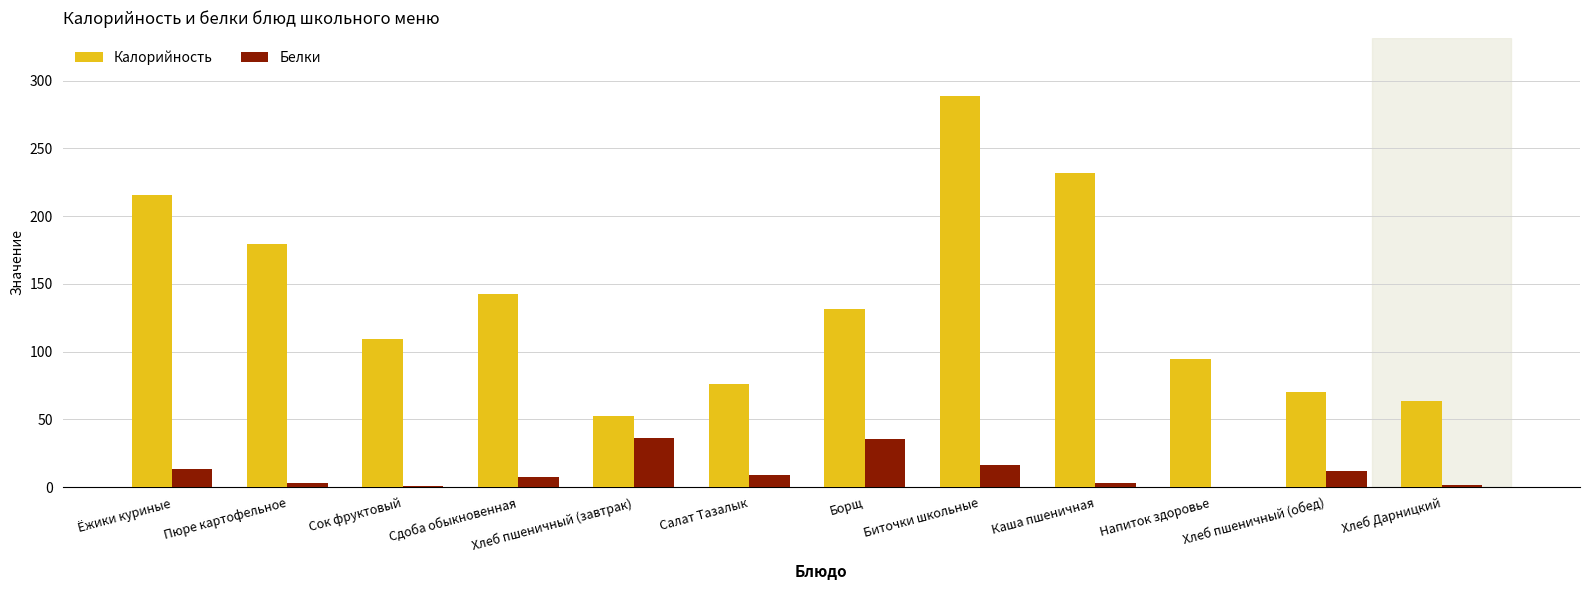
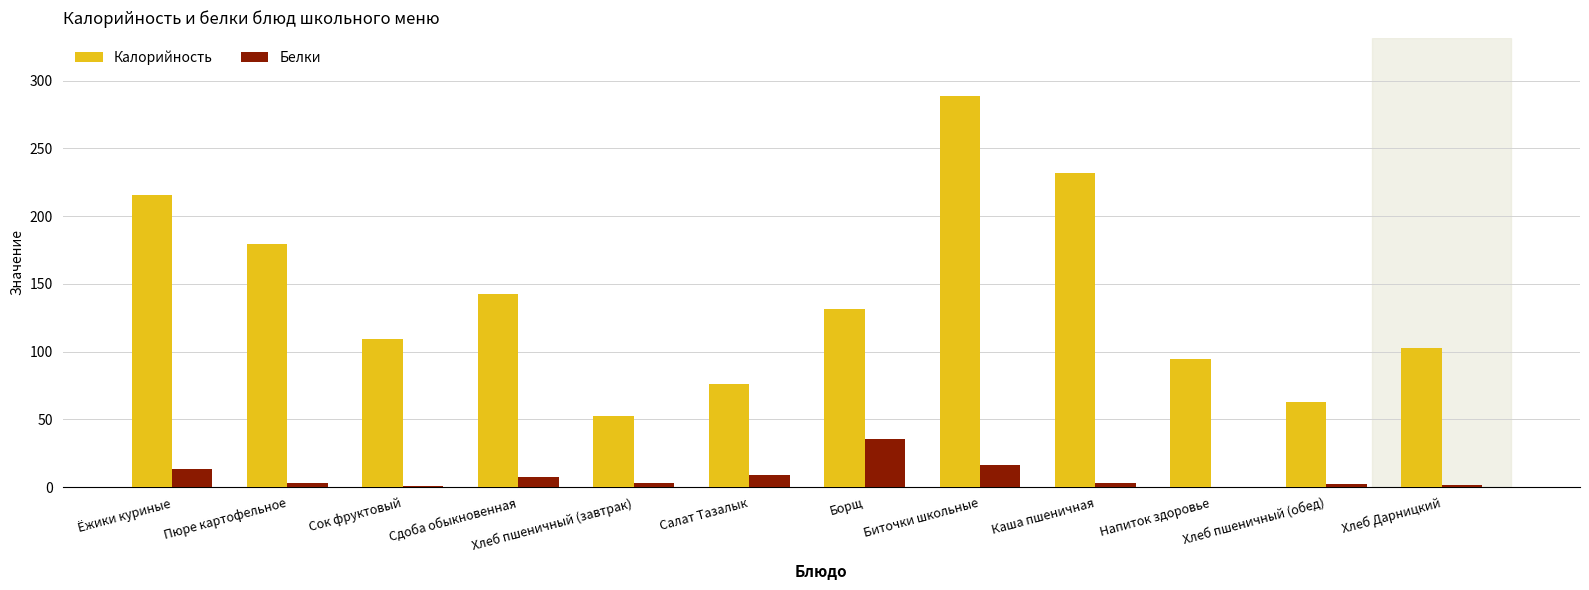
Белки, Хлеб пшеничный (завтрак): 37 -> 3
Калорийность, Хлеб пшеничный (обед): 70 -> 63
Белки, Хлеб пшеничный (обед): 12 -> 2
Калорийность, Хлеб Дарницкий: 64 -> 103
